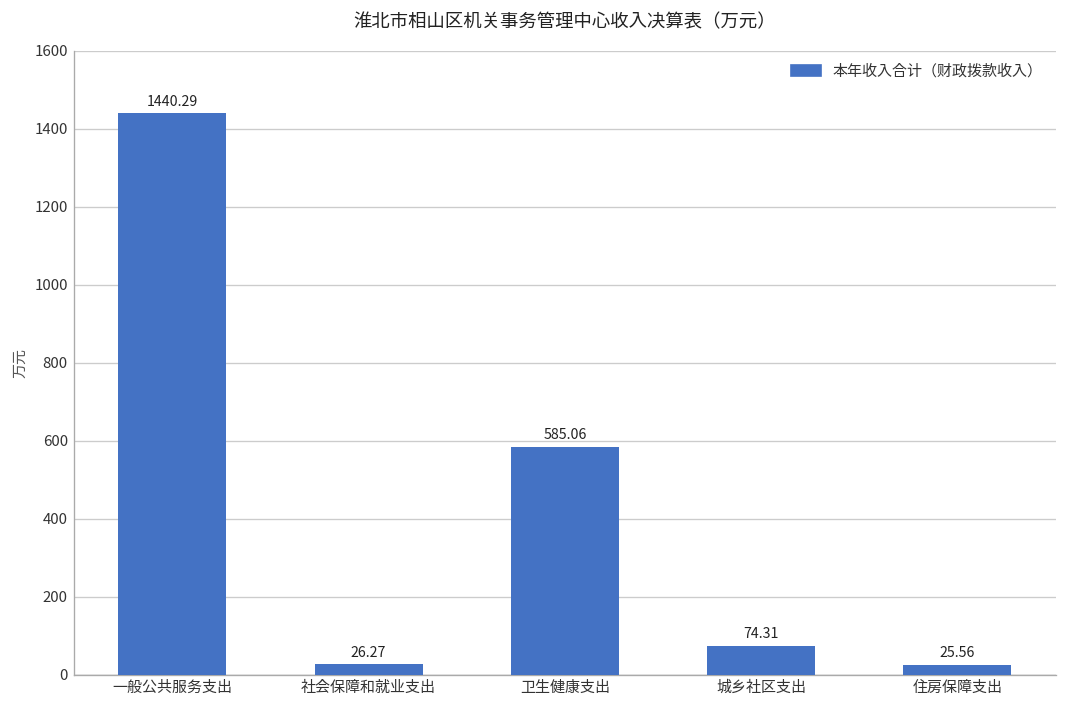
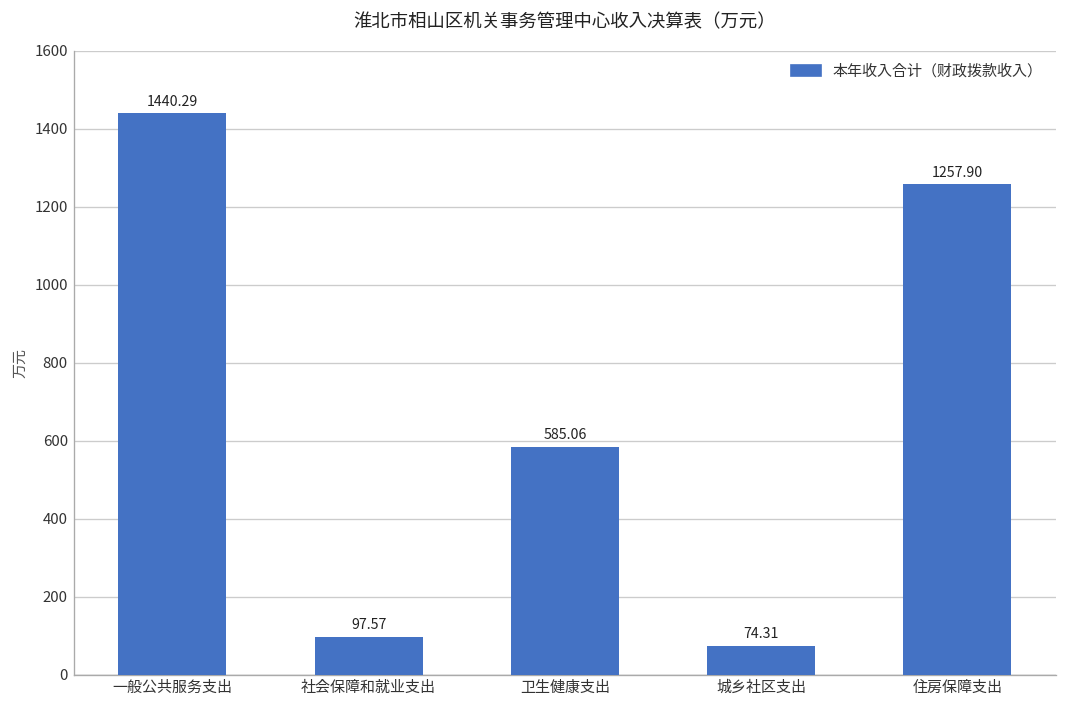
社会保障和就业支出: 26.27 -> 97.57
住房保障支出: 25.56 -> 1257.90
